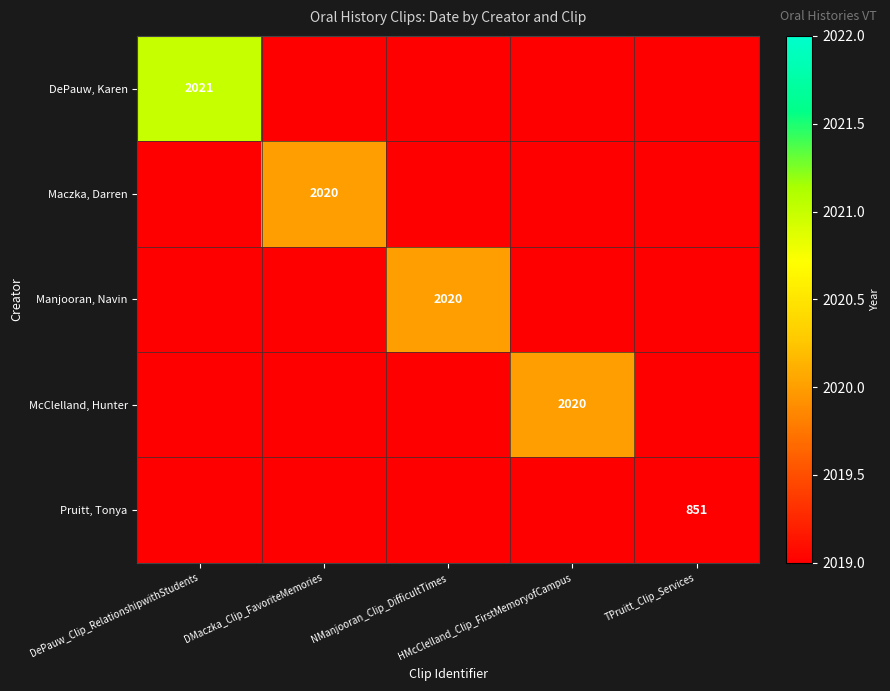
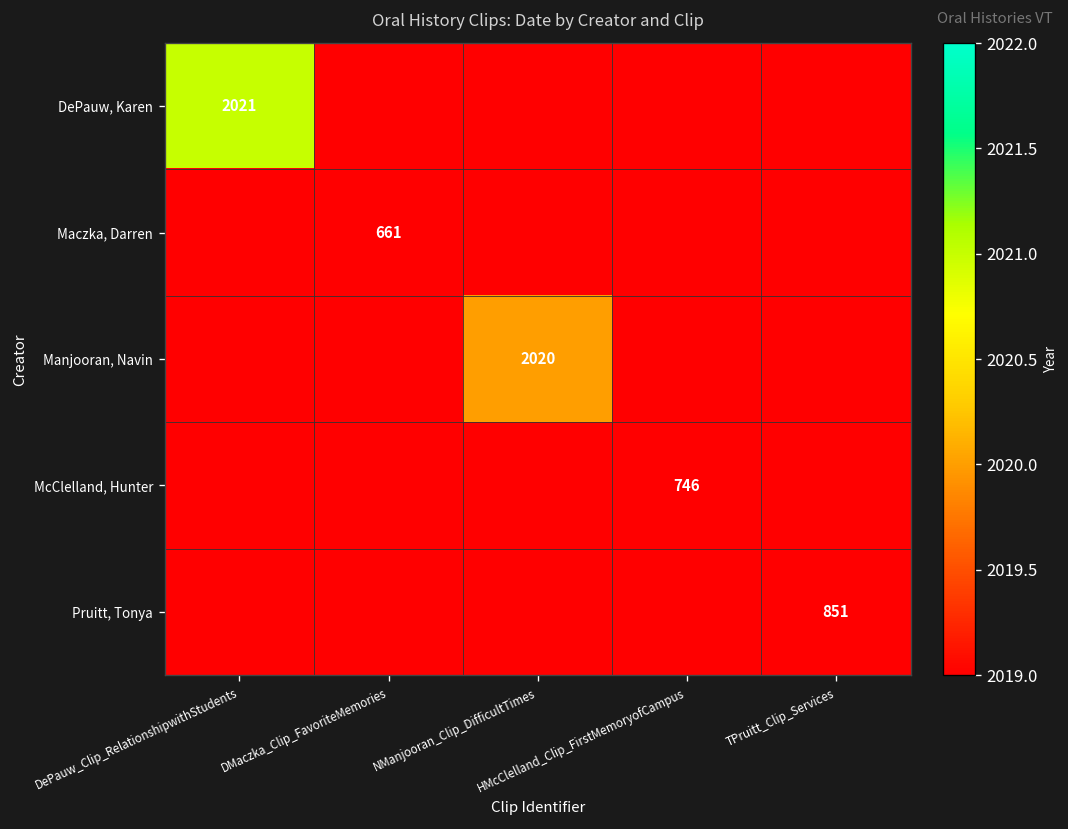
Maczka, Darren, DMaczka_Clip_FavoriteMemories: 2020 -> 661
McClelland, Hunter, HMcClelland_Clip_FirstMemoryofCampus: 2020 -> 746
